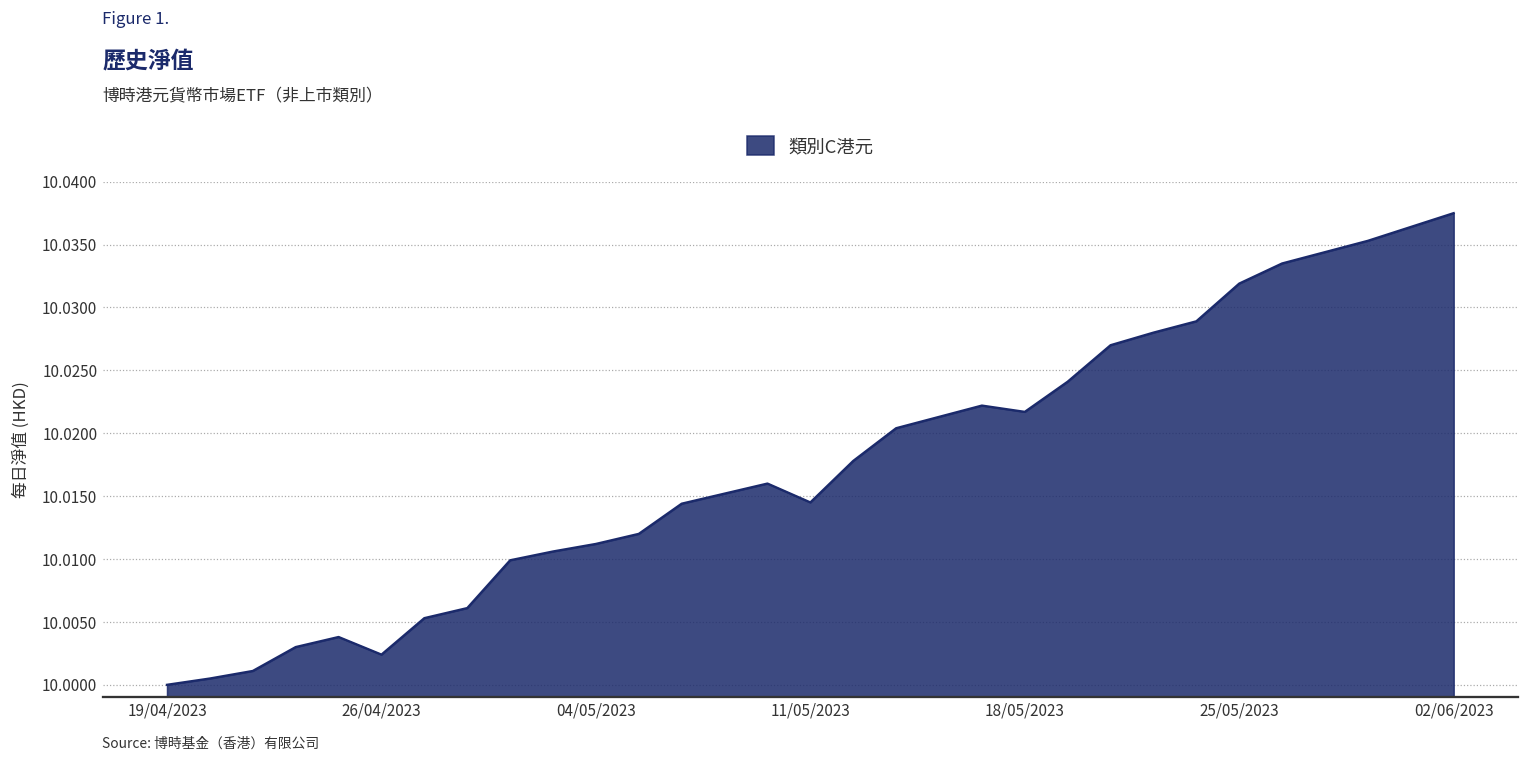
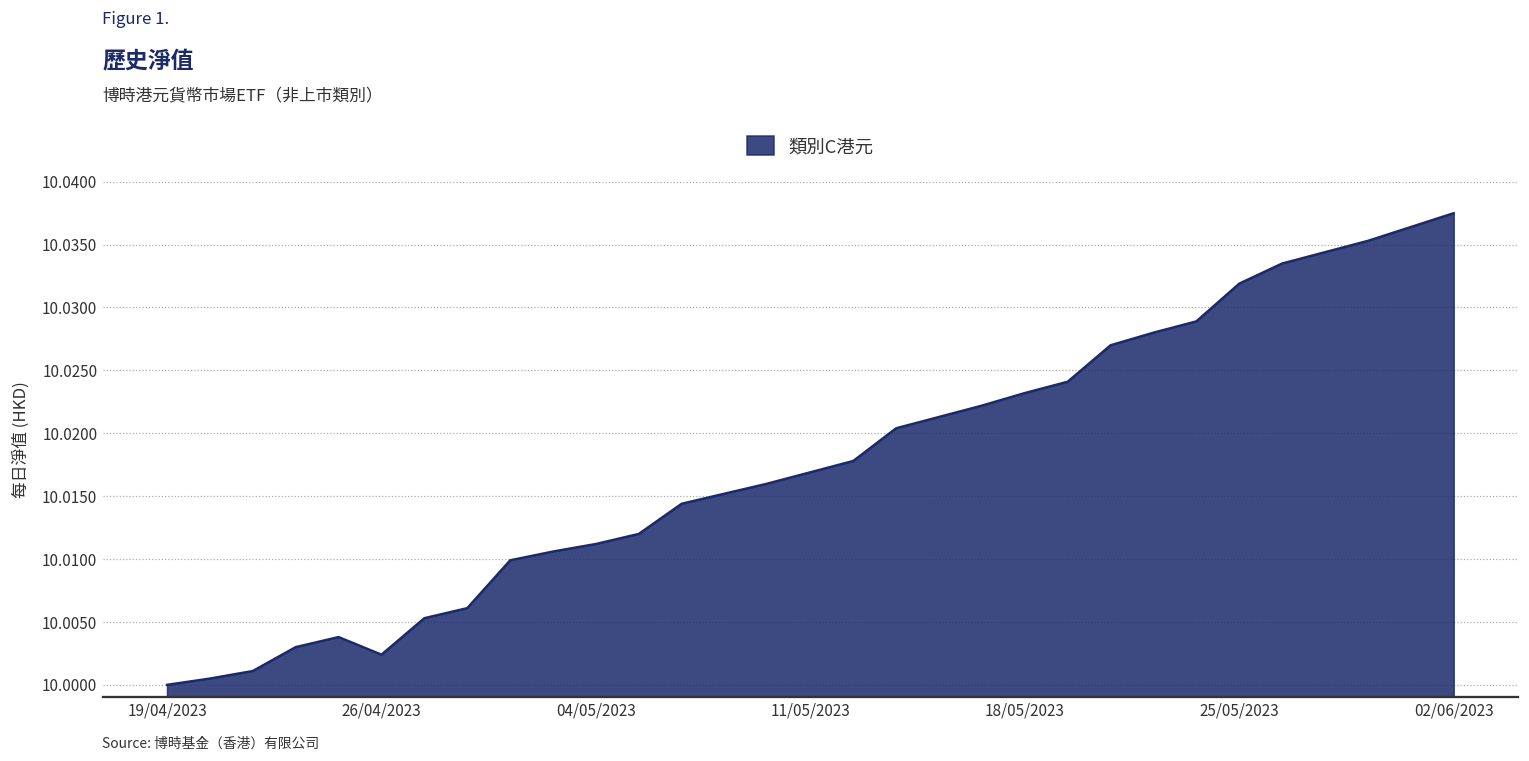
11/05/2023: 10.0145 -> 10.0169
18/05/2023: 10.0217 -> 10.0232
